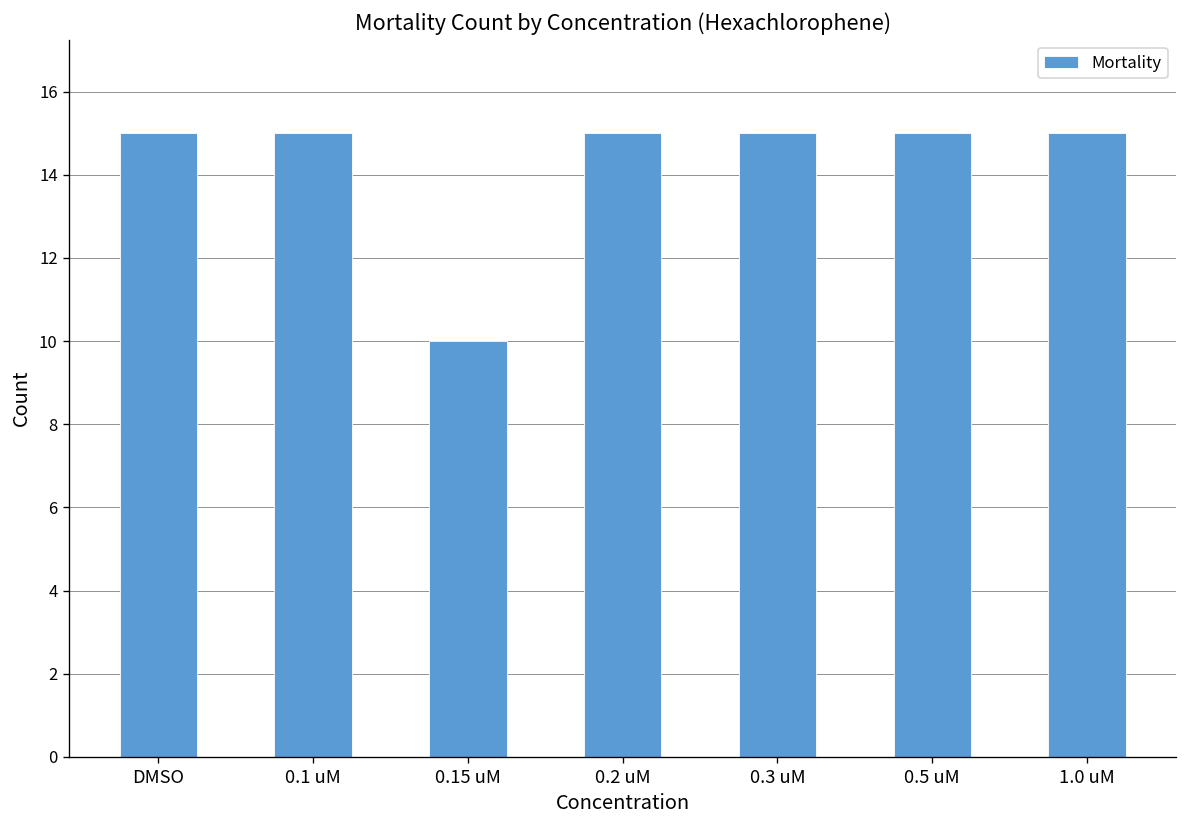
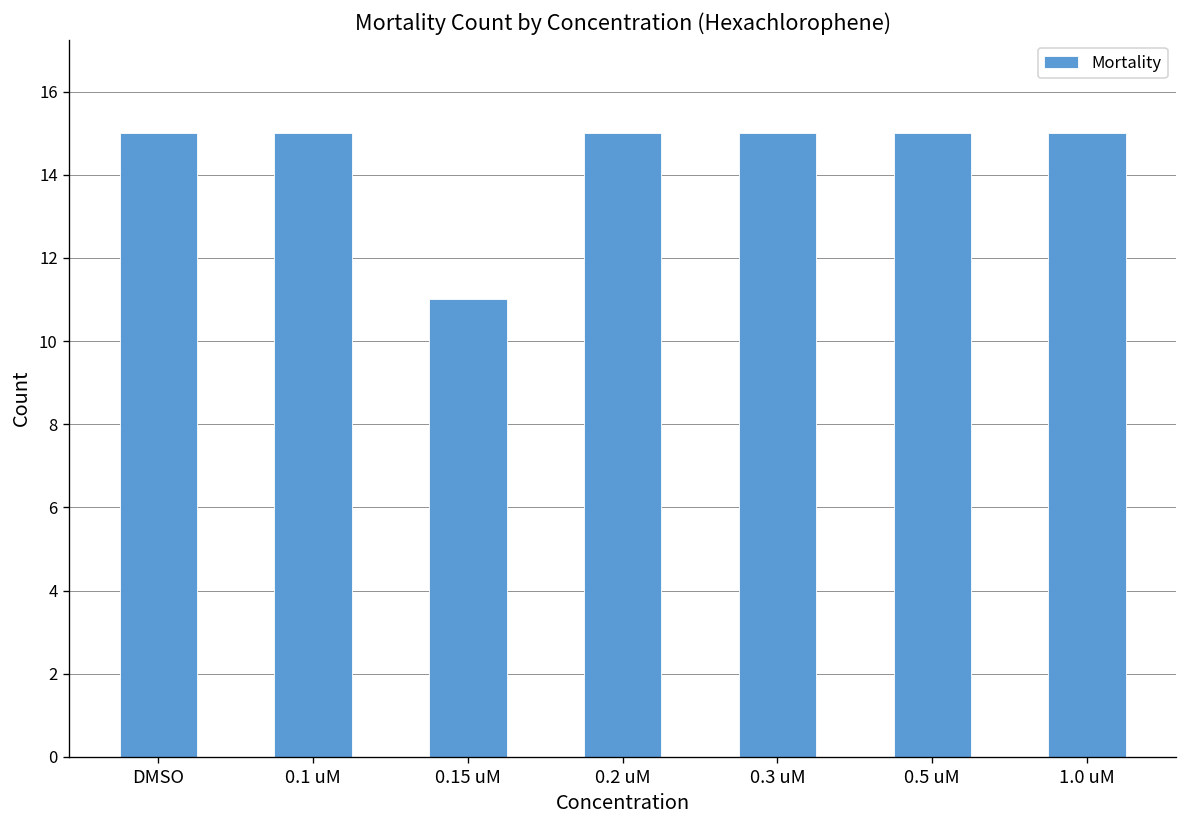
0.15 uM: 10 -> 11
